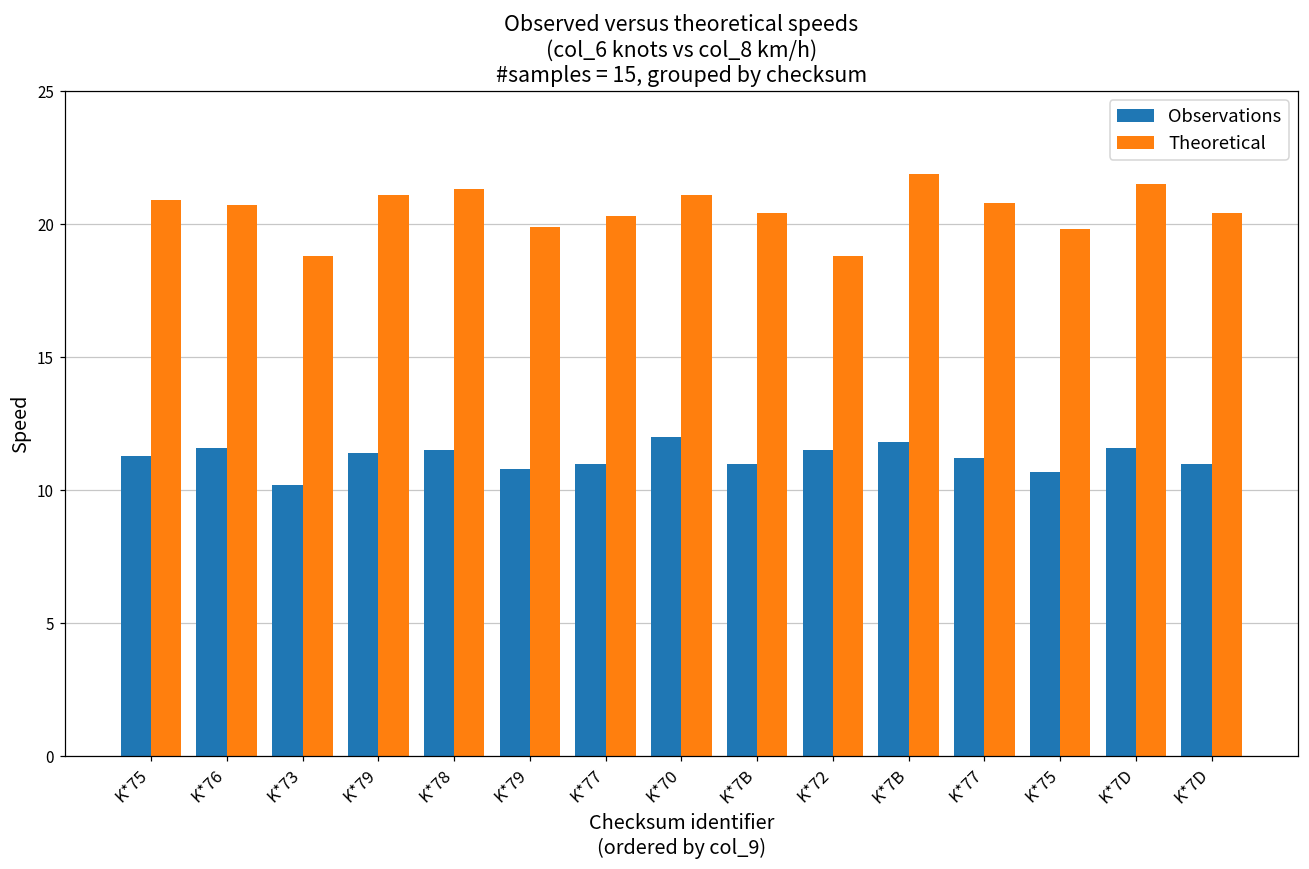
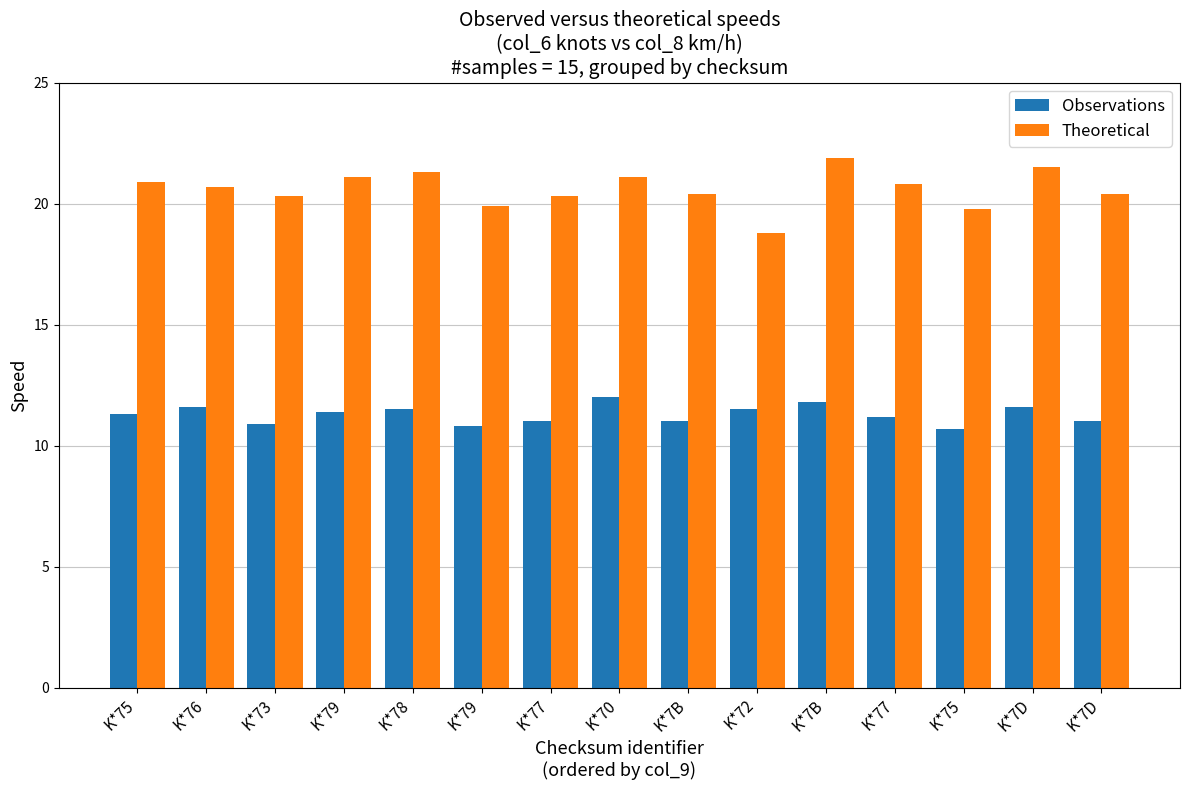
Observations, K*73: 10.2 -> 10.9
Theoretical, K*73: 18.8 -> 20.3
